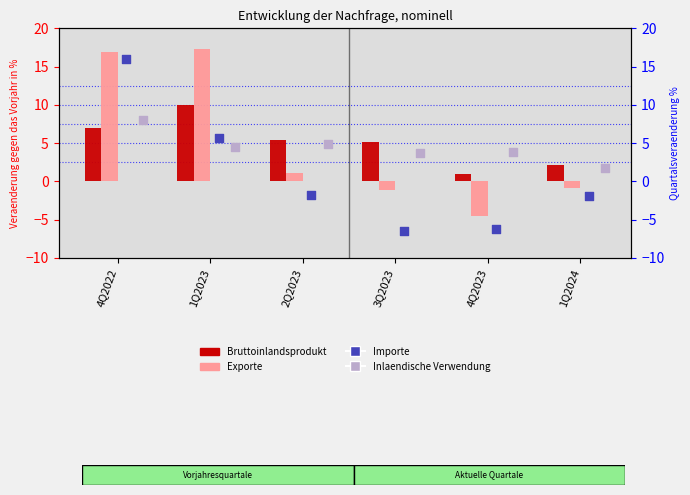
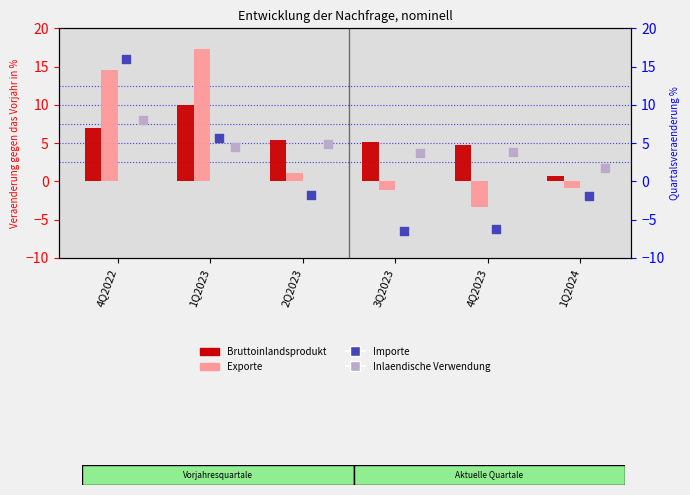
Exporte, 4Q2022: 17 -> 15
Bruttoinlandsprodukt, 4Q2023: 1 -> 5
Exporte, 4Q2023: -5 -> -3
Bruttoinlandsprodukt, 1Q2024: 2 -> 1
